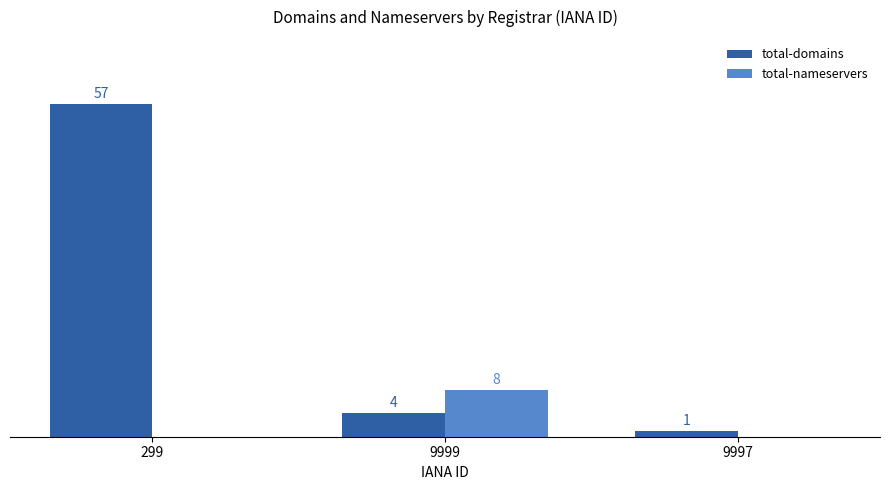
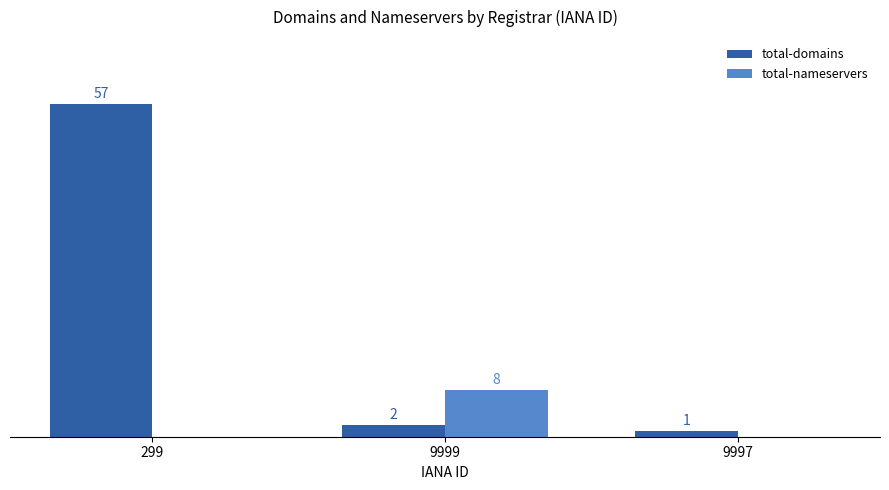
total-domains, 9999: 4 -> 2
